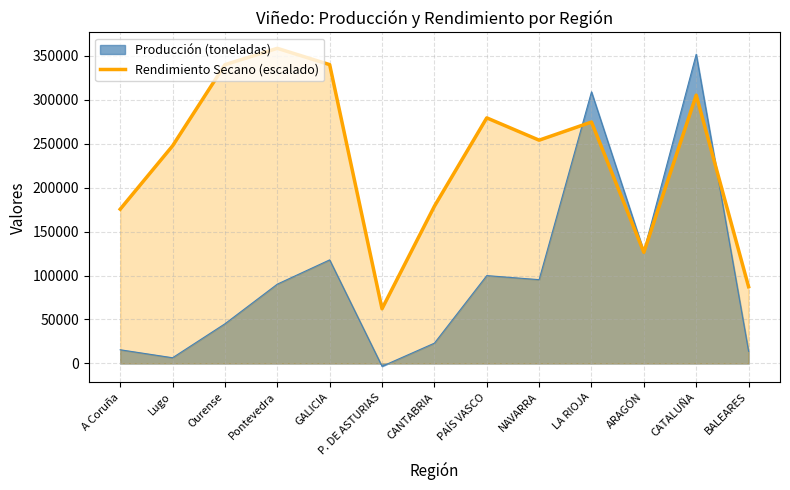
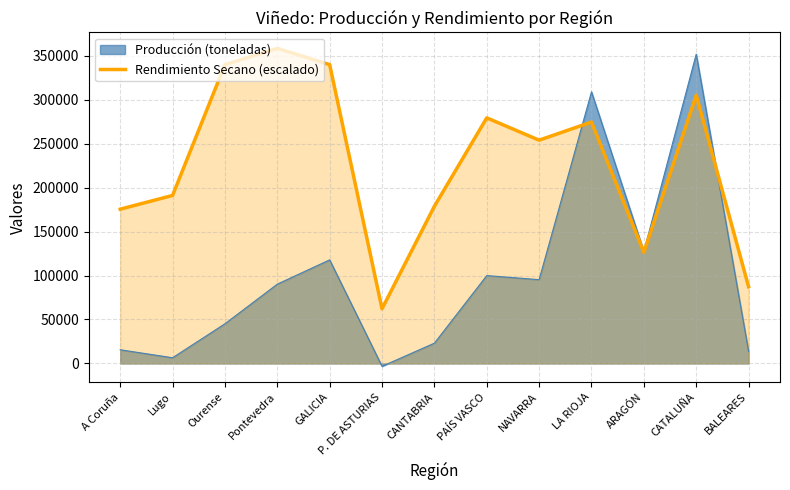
Rendimiento Secano (escalado), Lugo: 250000 -> 190000
